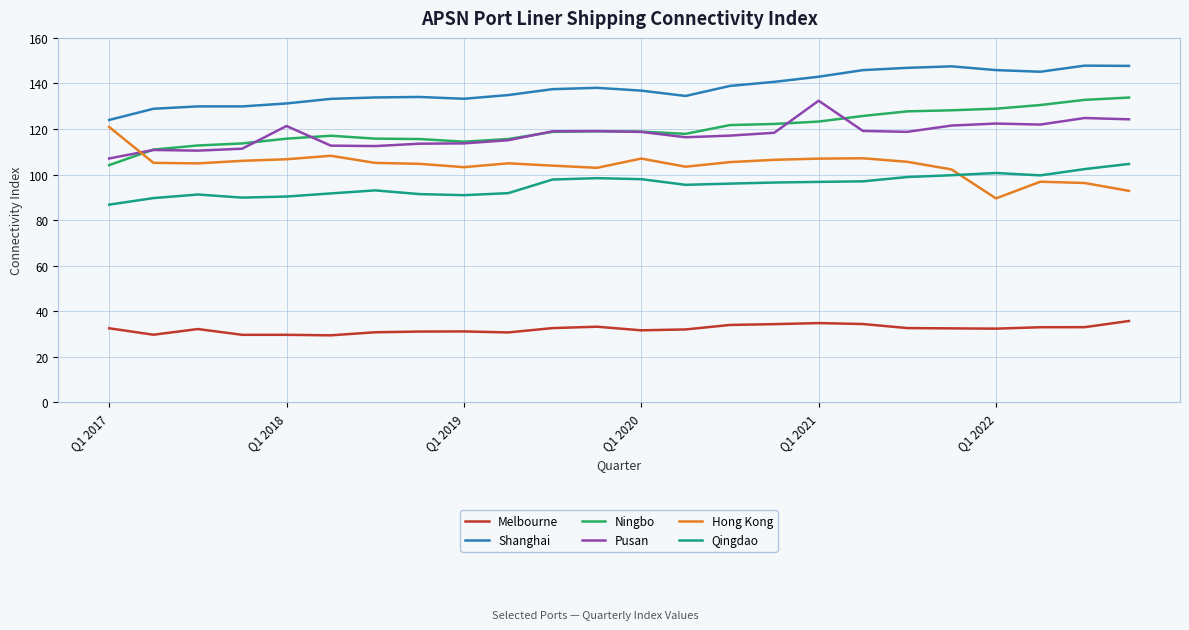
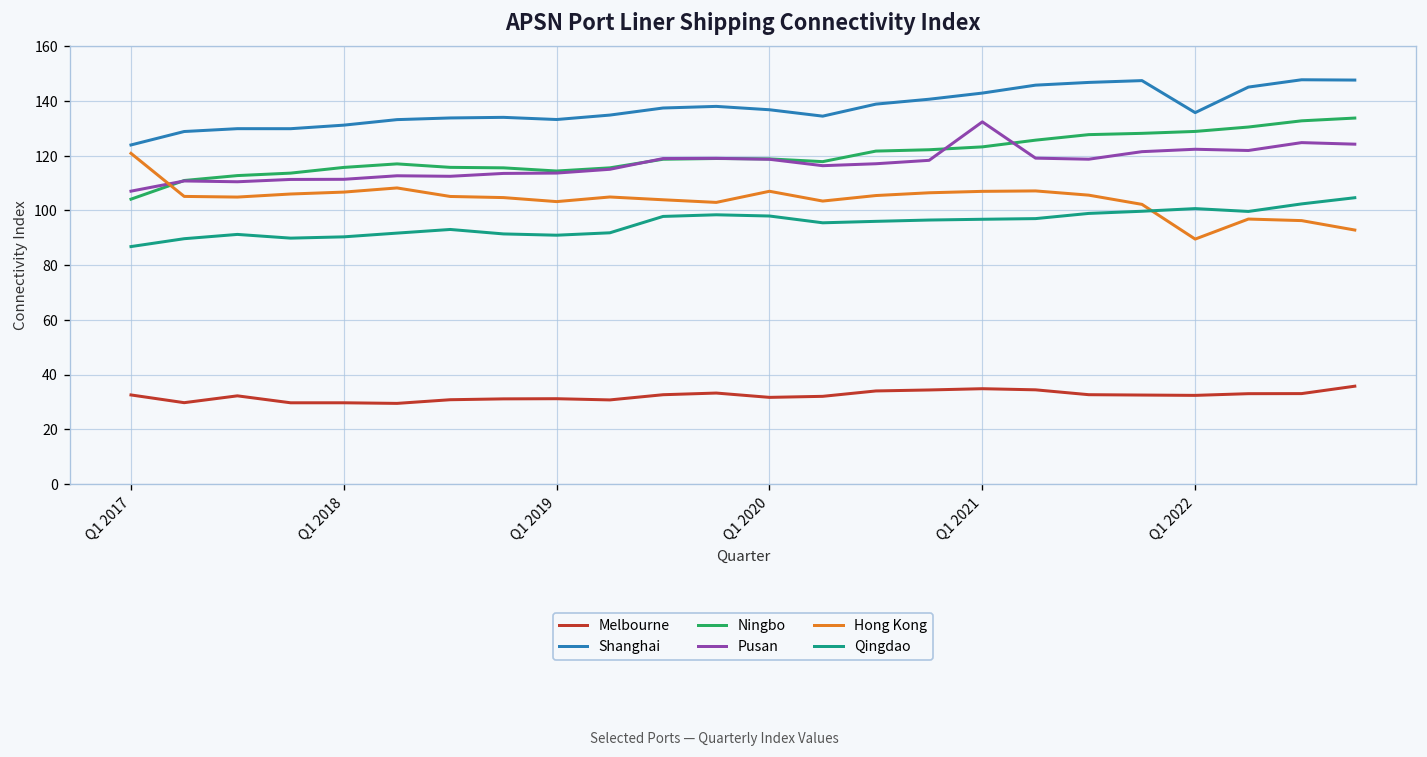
Pusan, Q1 2018: 121 -> 111
Shanghai, Q1 2022: 146 -> 136
